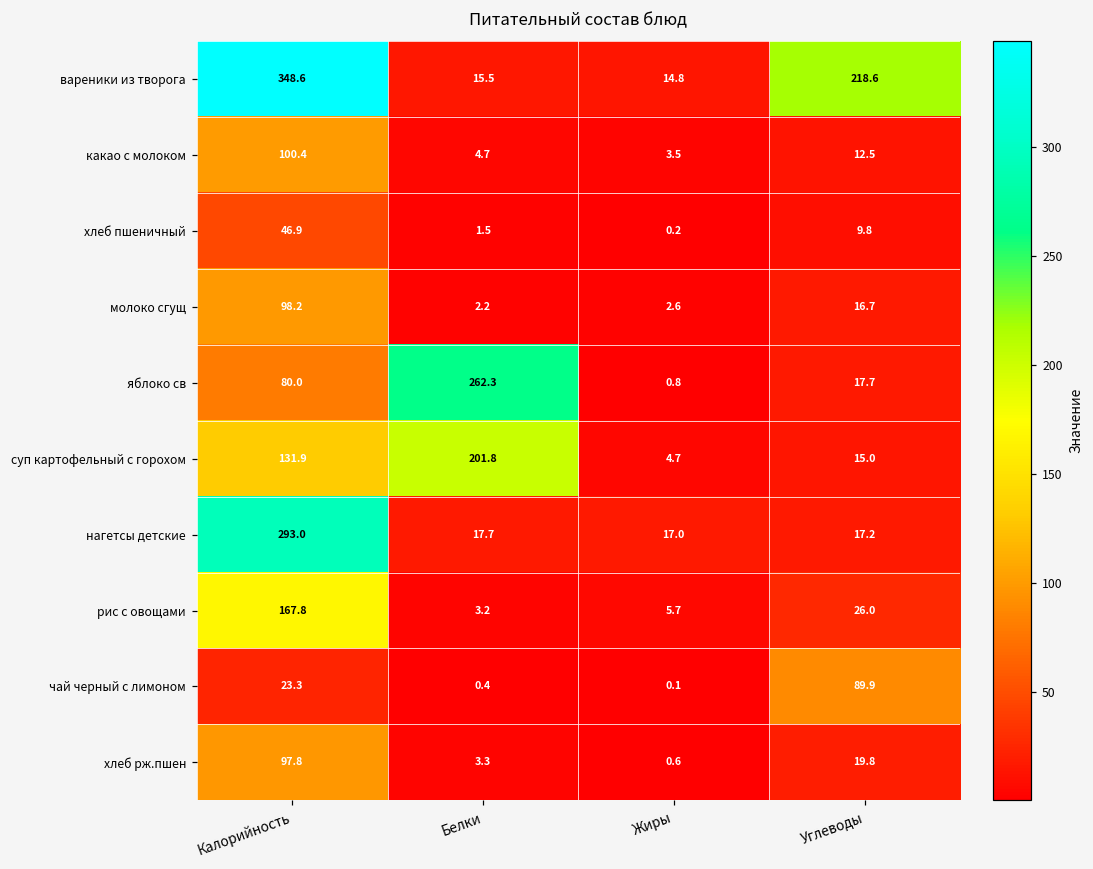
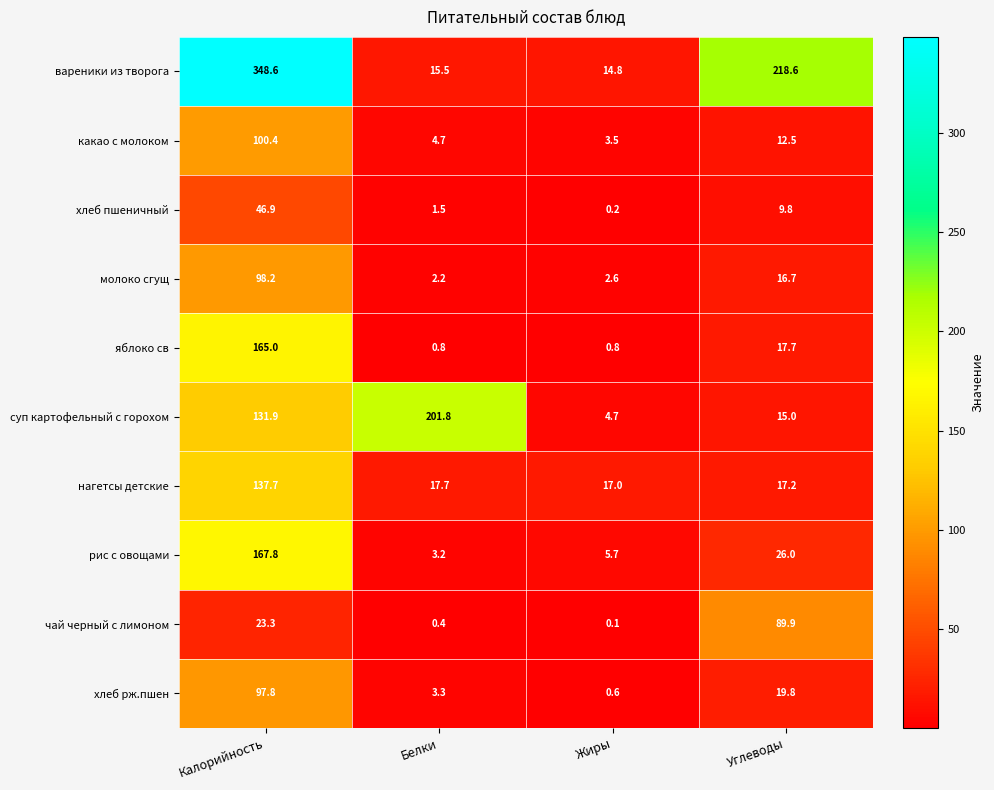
яблоко св, Калорийность: 80.0 -> 165.0
яблоко св, Белки: 262.3 -> 0.8
нагетсы детские, Калорийность: 293.0 -> 137.7
